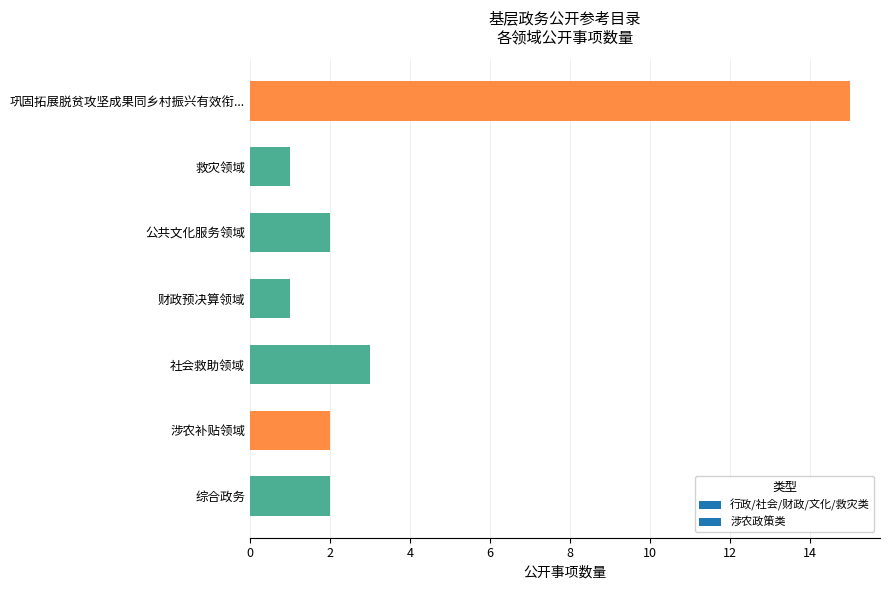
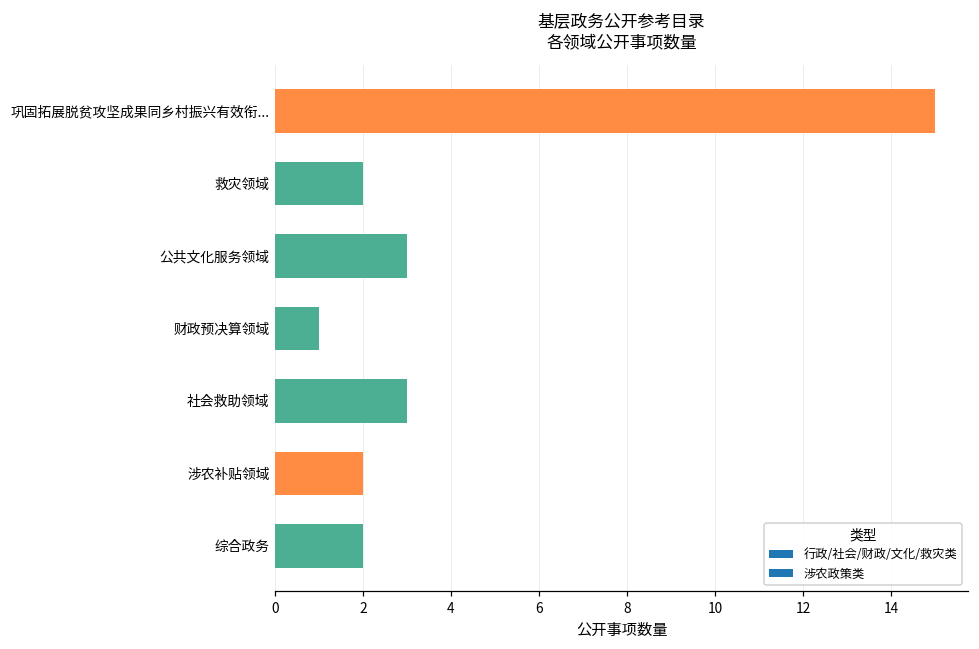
救灾领域: 1 -> 2
公共文化服务领域: 2 -> 3
